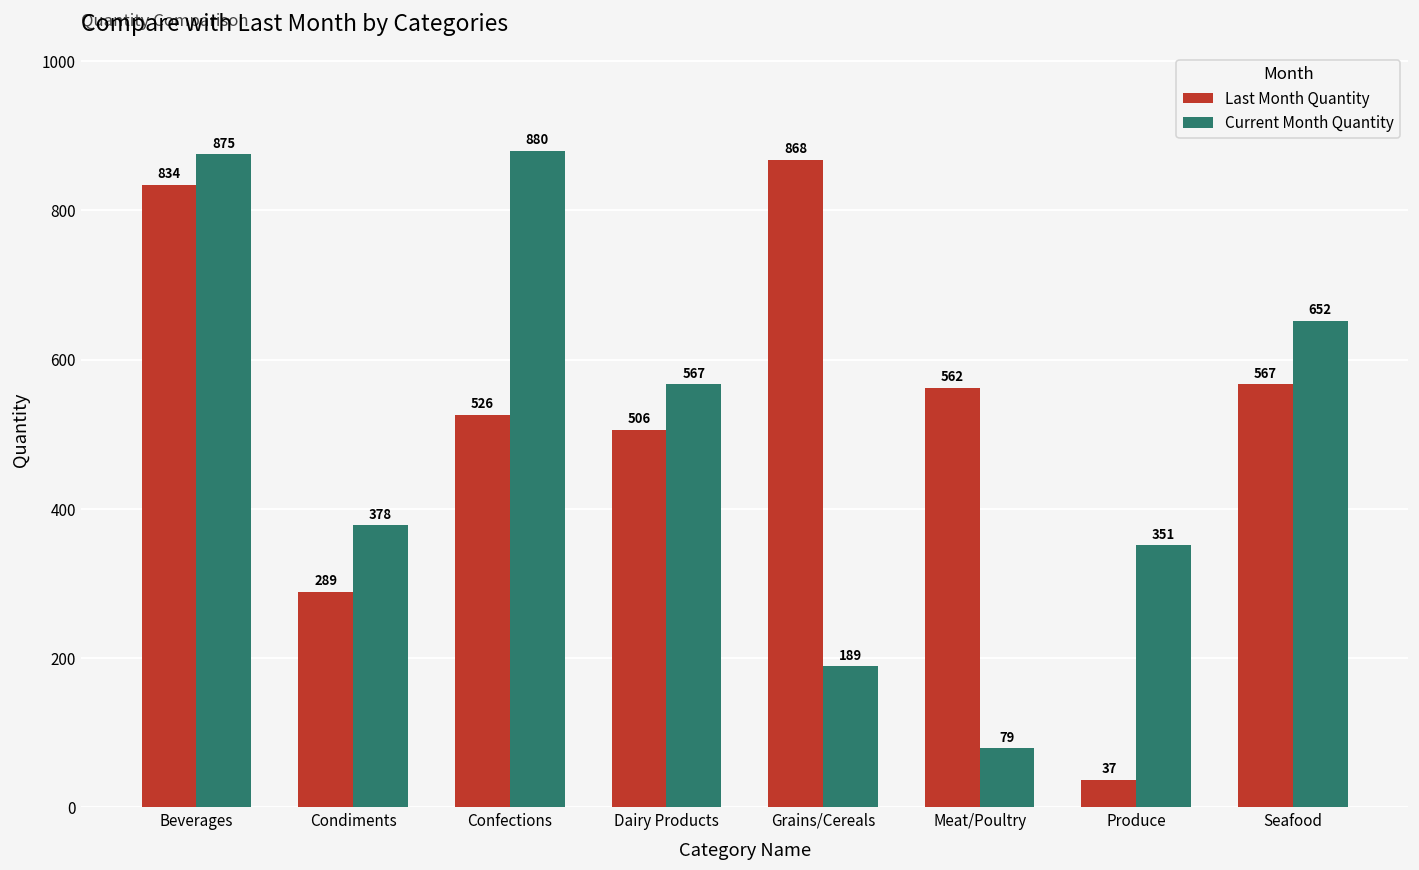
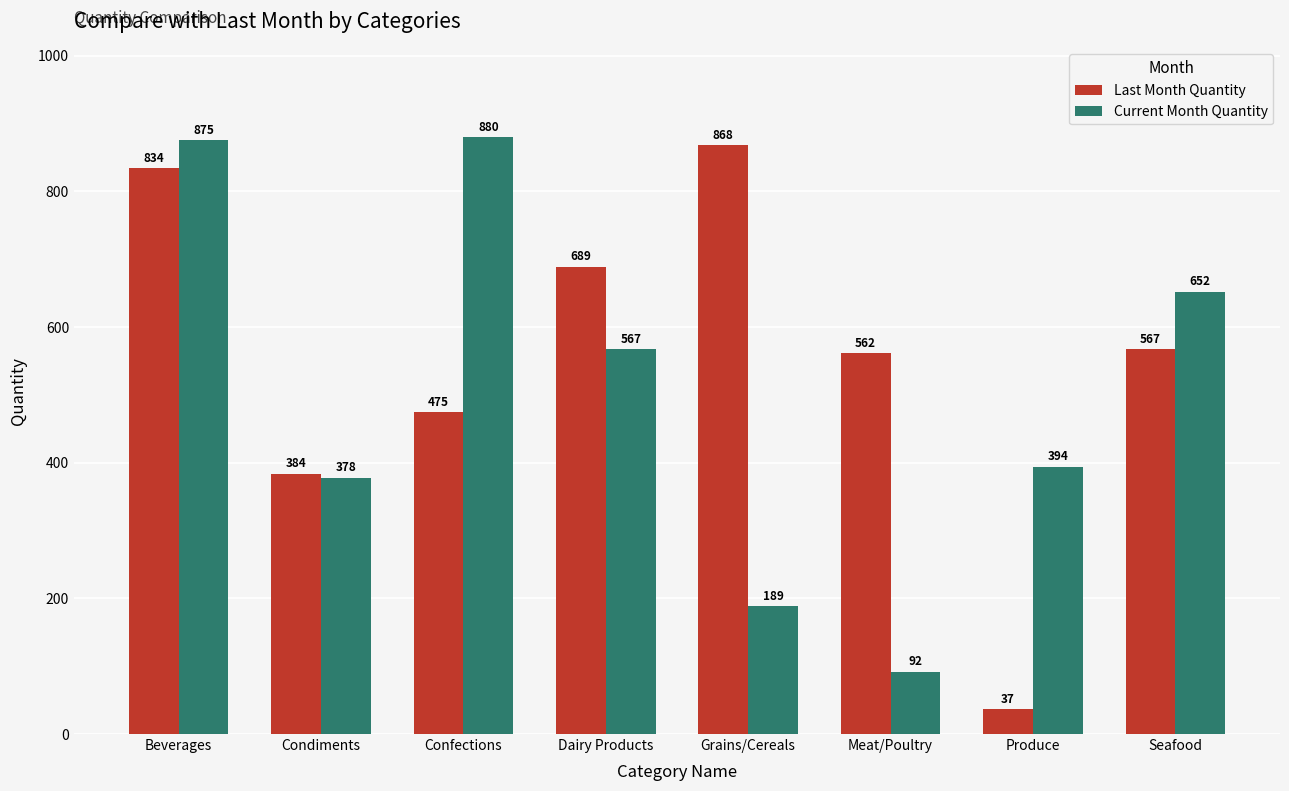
Last Month Quantity, Condiments: 289 -> 384
Last Month Quantity, Confections: 526 -> 475
Last Month Quantity, Dairy Products: 506 -> 689
Current Month Quantity, Meat/Poultry: 79 -> 92
Current Month Quantity, Produce: 351 -> 394
